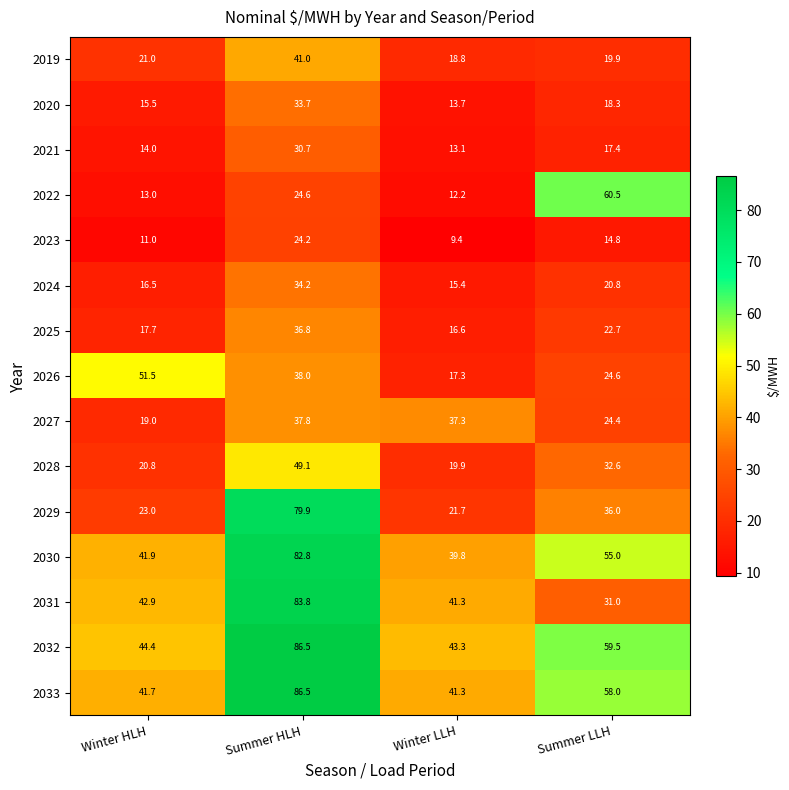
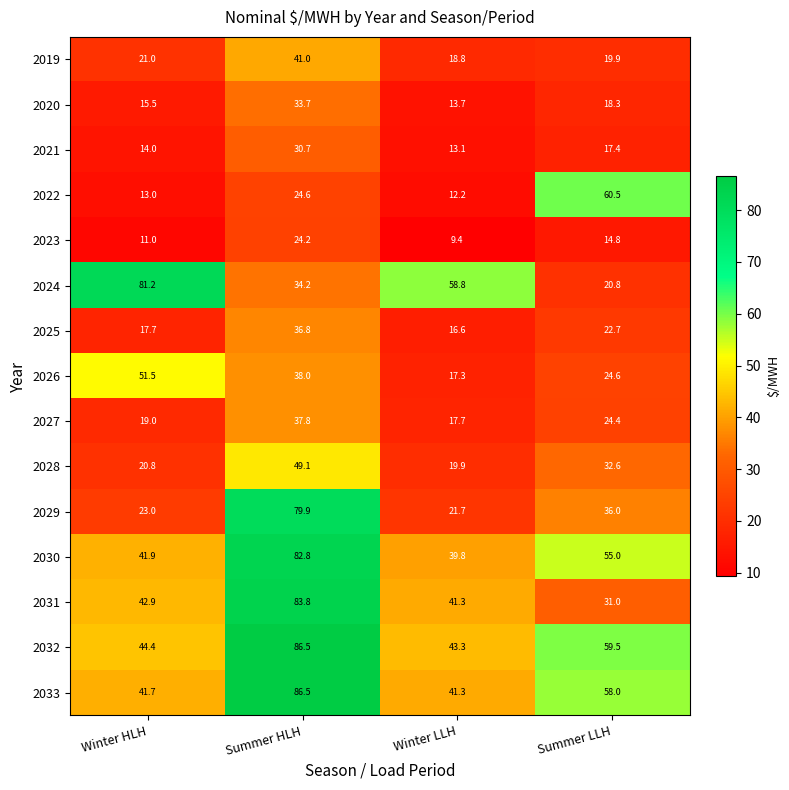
2024, Winter HLH: 16.5 -> 81.2
2024, Winter LLH: 15.4 -> 58.8
2027, Winter LLH: 37.3 -> 17.7
